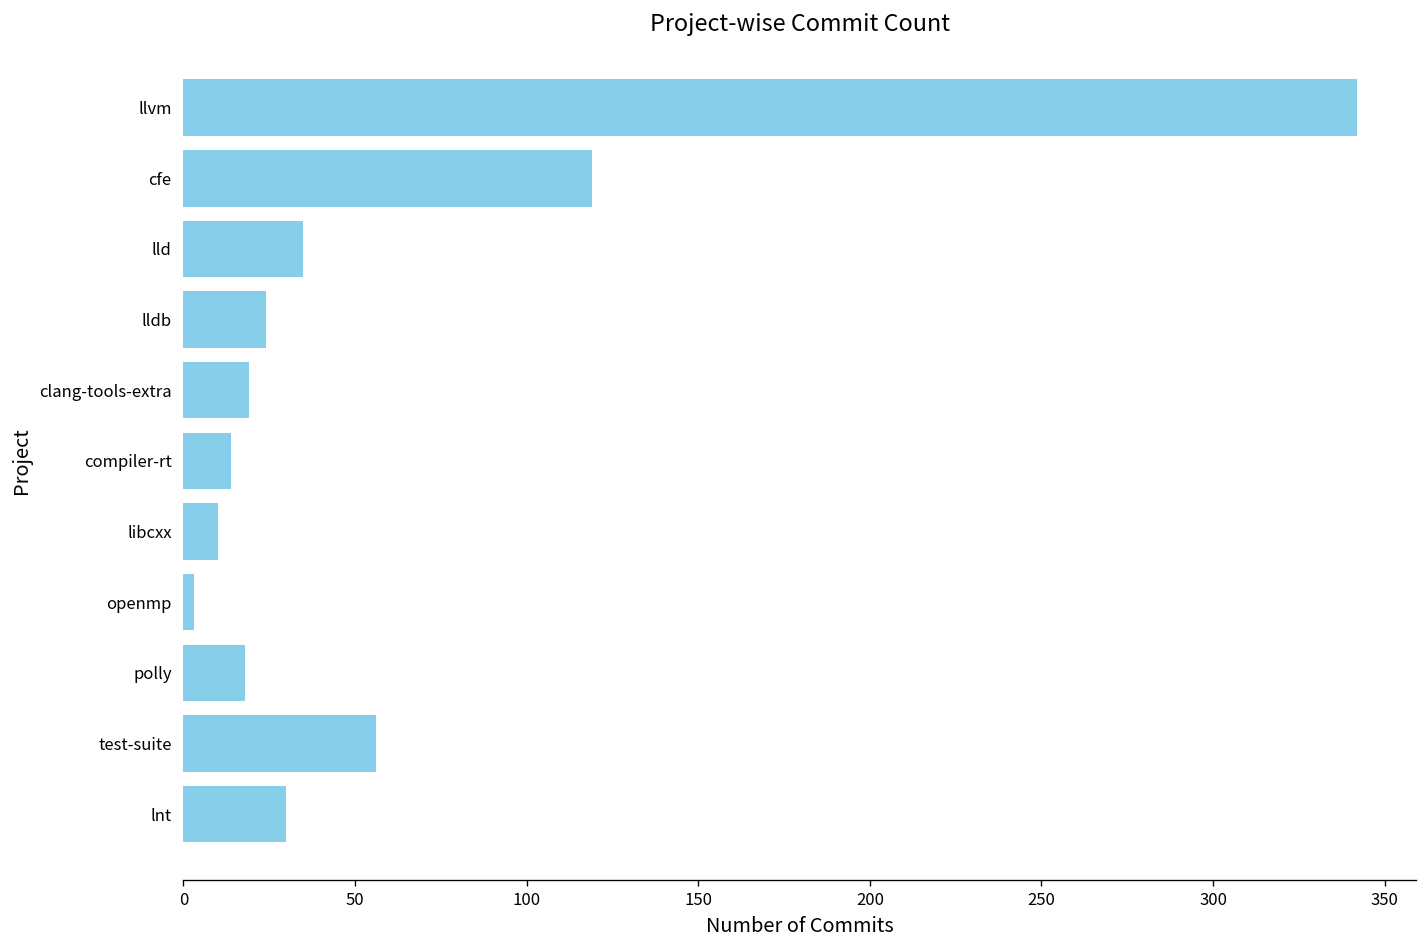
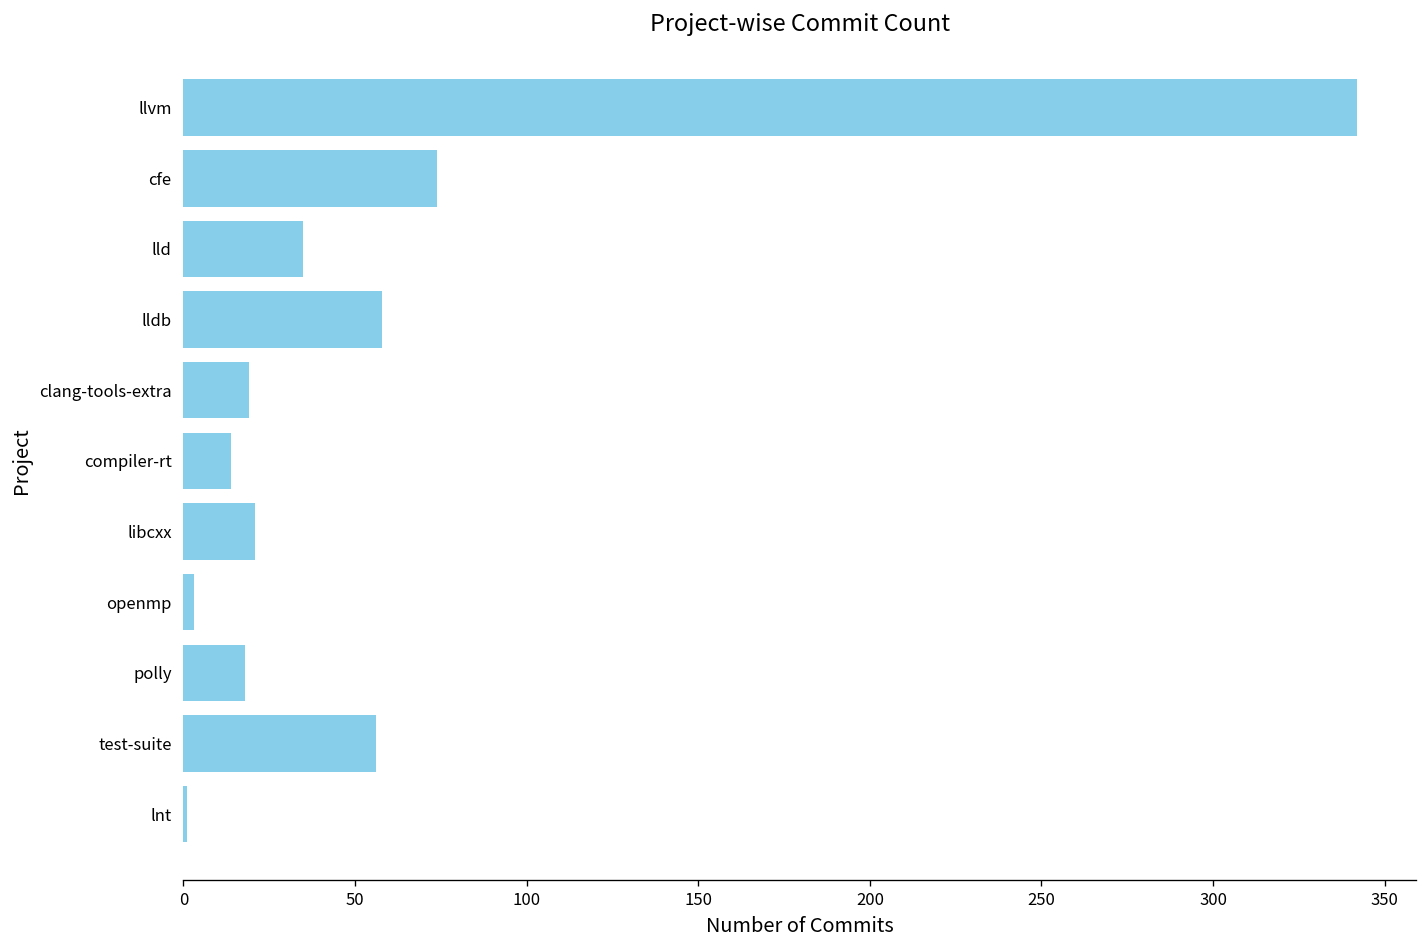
cfe: 119 -> 74
lldb: 24 -> 58
libcxx: 10 -> 21
lnt: 30 -> 1
